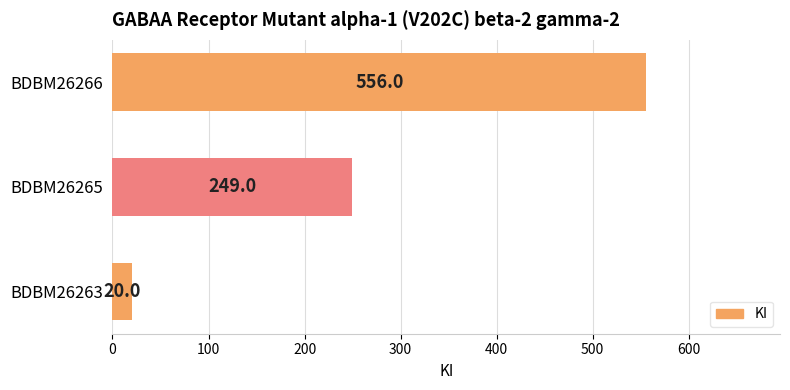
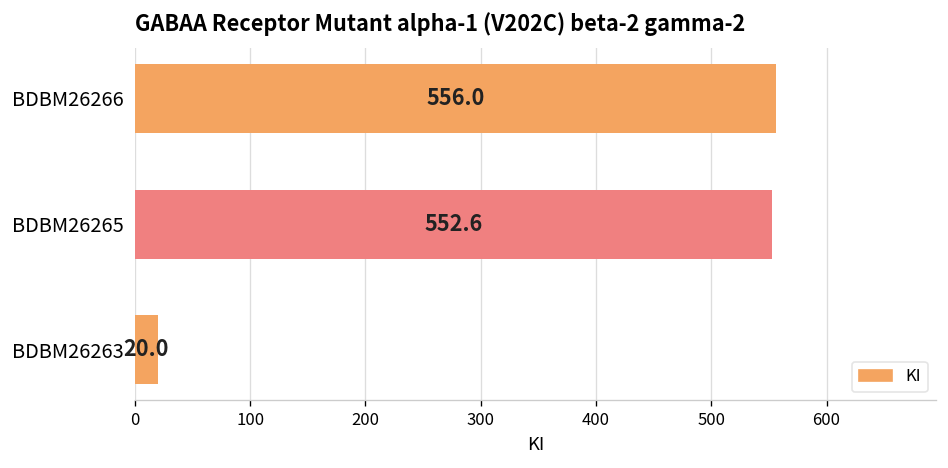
BDBM26265: 249.0 -> 552.6
